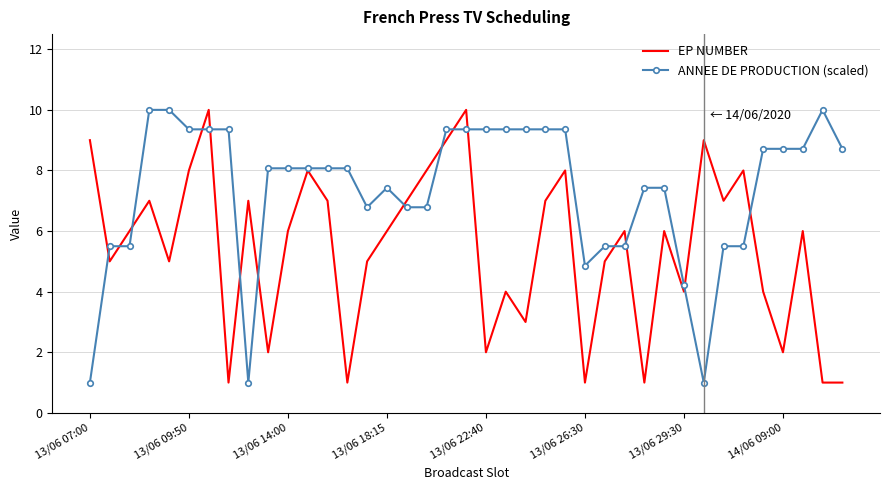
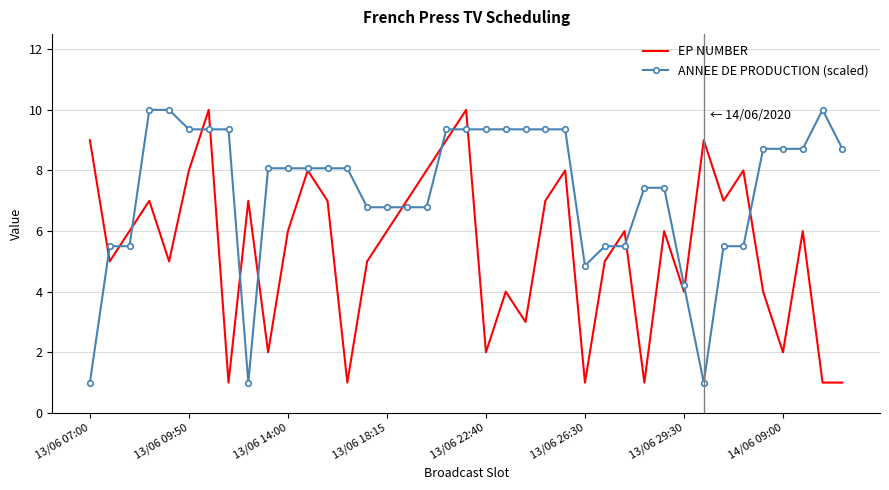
ANNEE DE PRODUCTION (scaled), 13/06 18:15: 7.4 -> 6.8
